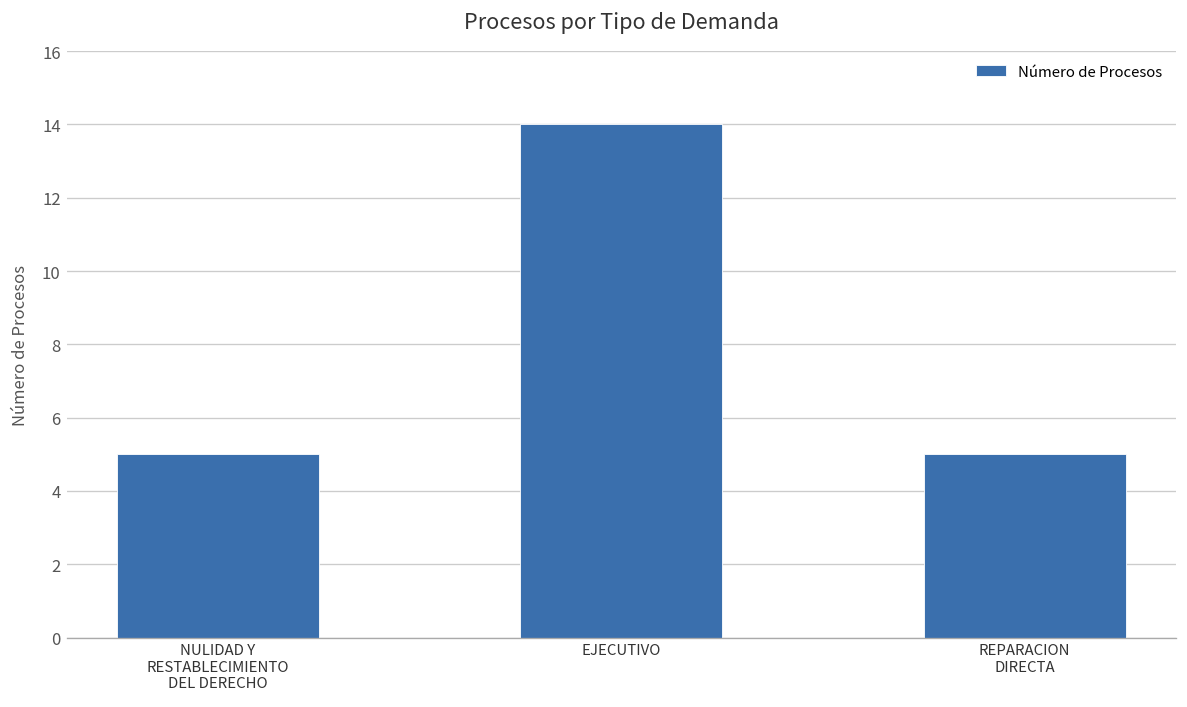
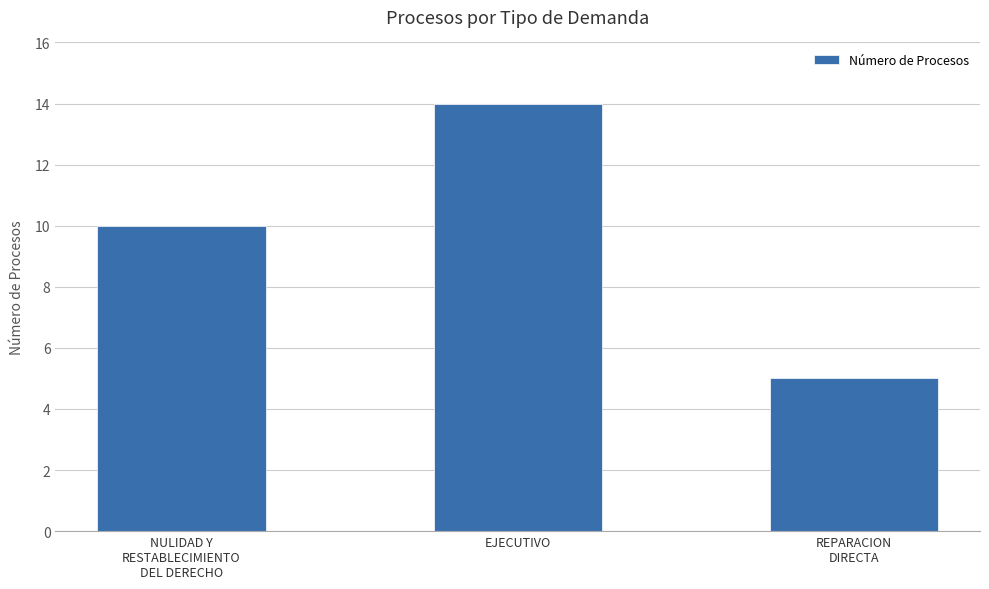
NULIDAD Y RESTABLECIMIENTO DEL DERECHO: 5 -> 10
